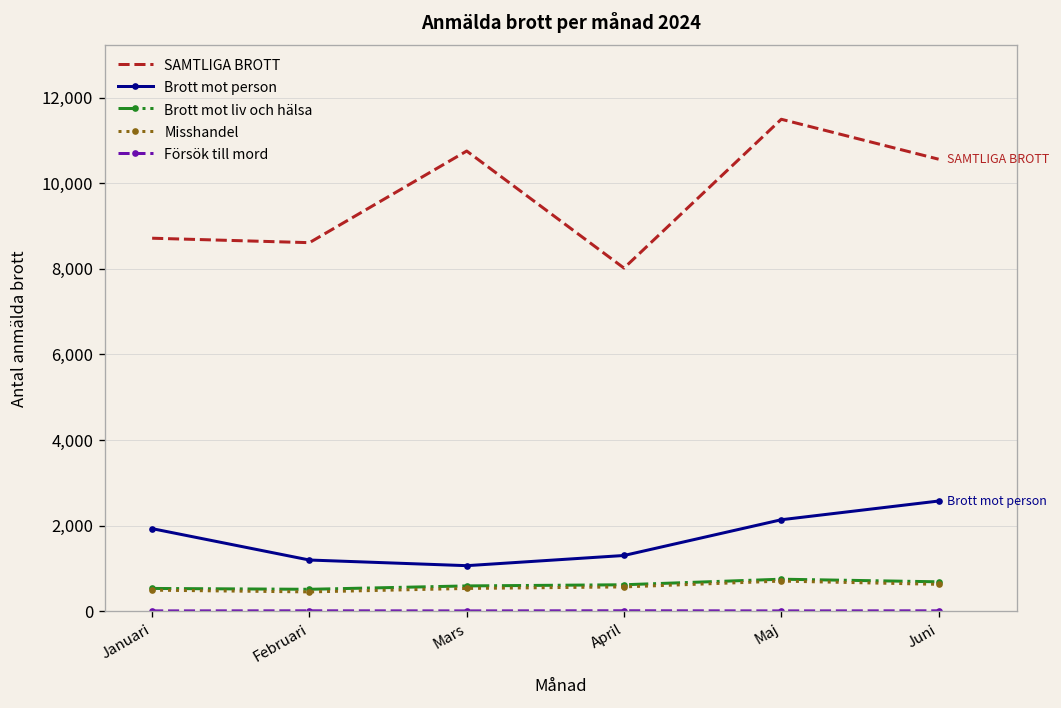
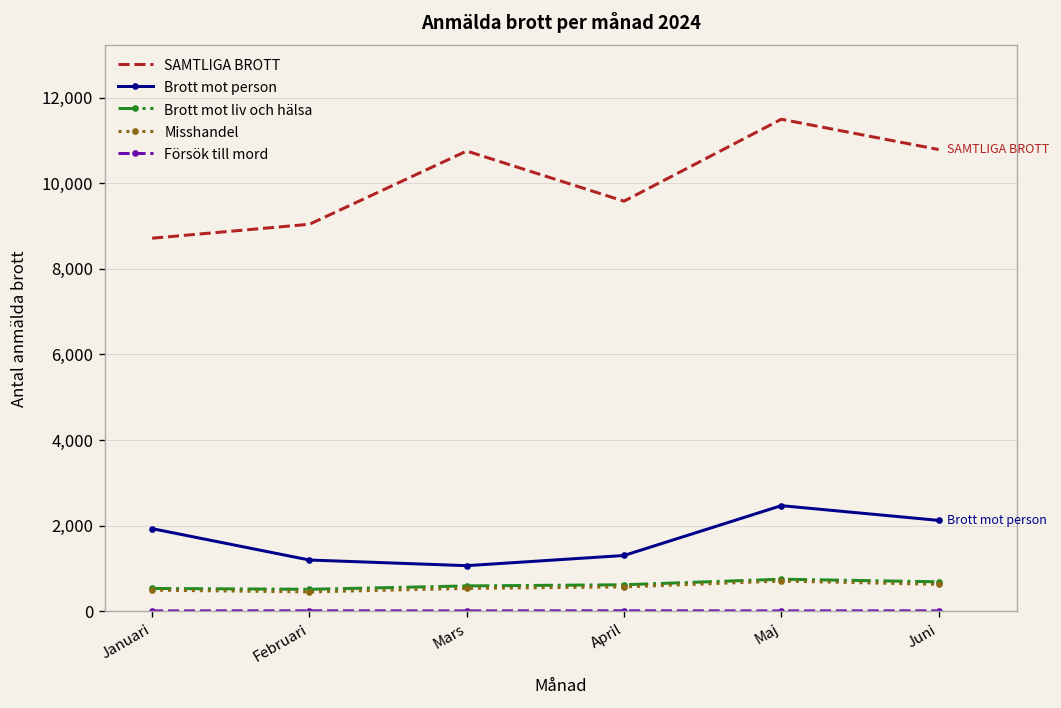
SAMTLIGA BROTT, Februari: 8,600 -> 9,000
SAMTLIGA BROTT, April: 8,000 -> 9,600
Brott mot person, Maj: 2,100 -> 2,500
SAMTLIGA BROTT, Juni: 10,600 -> 10,800
Brott mot person, Juni: 2,600 -> 2,100
